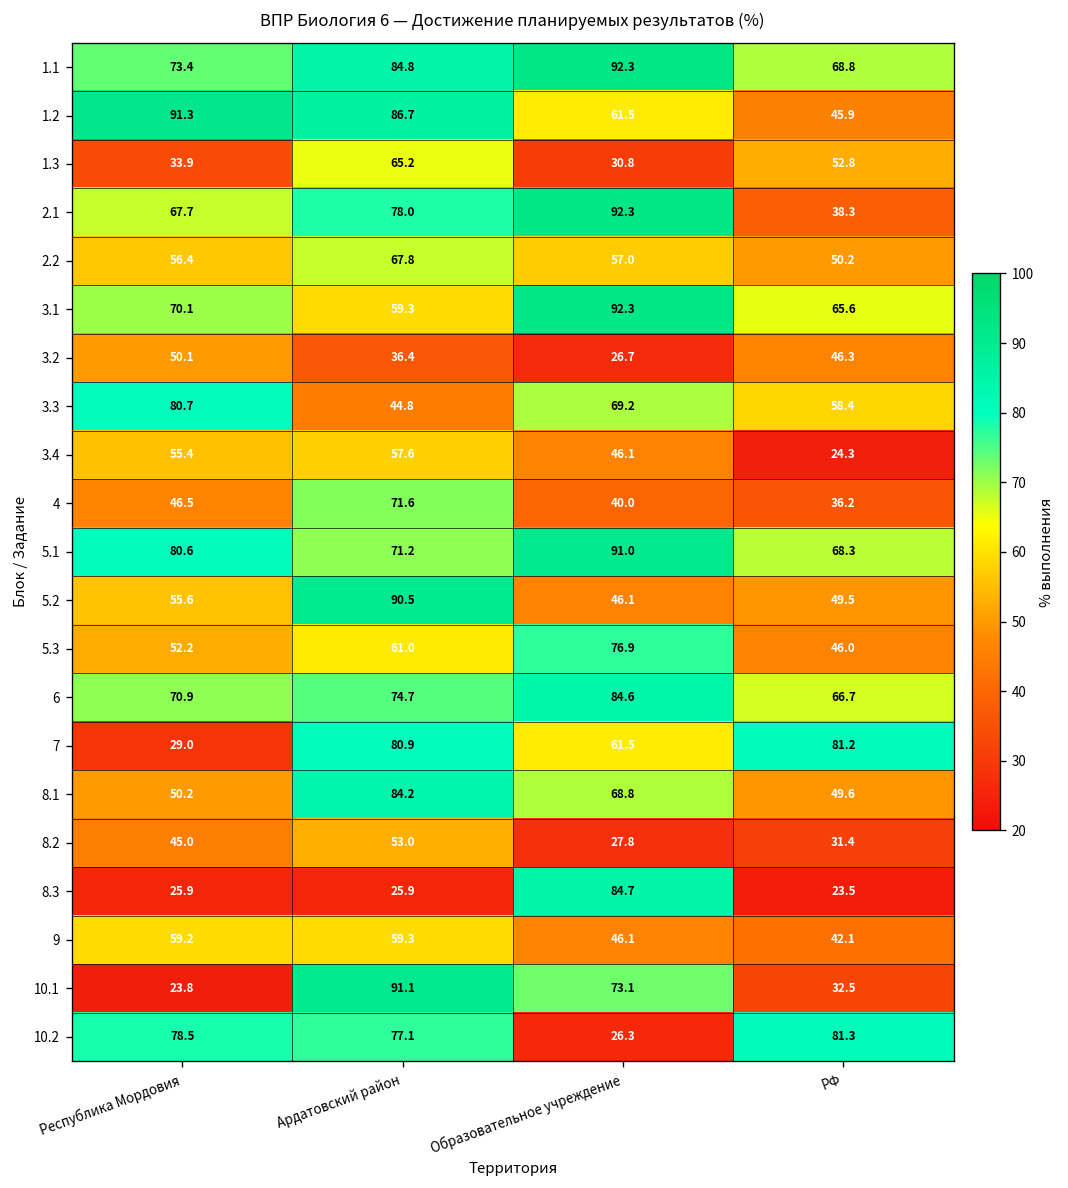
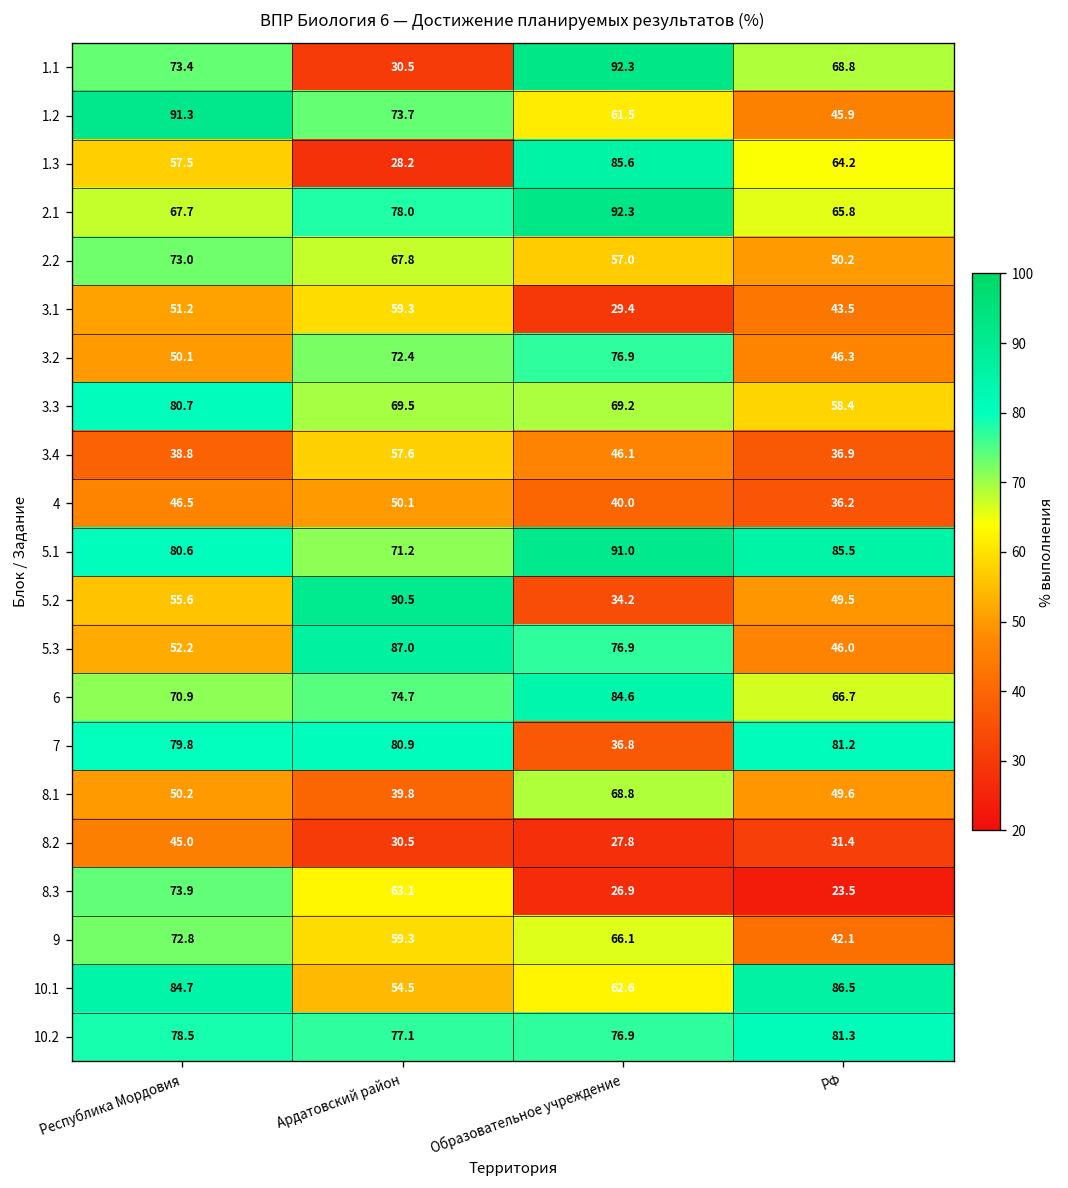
1.1, Ардатовский район: 84.8 -> 30.5
1.2, Ардатовский район: 86.7 -> 73.7
1.3, Республика Мордовия: 33.9 -> 57.5
1.3, Ардатовский район: 65.2 -> 28.2
1.3, Образовательное учреждение: 30.8 -> 85.6
1.3, РФ: 52.8 -> 64.2
2.1, РФ: 38.3 -> 65.8
2.2, Республика Мордовия: 56.4 -> 73.0
3.1, Республика Мордовия: 70.1 -> 51.2
3.1, Образовательное учреждение: 92.3 -> 29.4
3.1, РФ: 65.6 -> 43.5
3.2, Ардатовский район: 36.4 -> 72.4
3.2, Образовательное учреждение: 26.7 -> 76.9
3.3, Ардатовский район: 44.8 -> 69.5
3.4, Республика Мордовия: 55.4 -> 38.8
3.4, РФ: 24.3 -> 36.9
4, Ардатовский район: 71.6 -> 50.1
5.1, РФ: 68.3 -> 85.5
5.2, Образовательное учреждение: 46.1 -> 34.2
5.3, Ардатовский район: 61.0 -> 87.0
7, Республика Мордовия: 29.0 -> 79.8
7, Образовательное учреждение: 61.5 -> 36.8
8.1, Ардатовский район: 84.2 -> 39.8
8.2, Ардатовский район: 53.0 -> 30.5
8.3, Республика Мордовия: 25.9 -> 73.9
8.3, Ардатовский район: 25.9 -> 63.1
8.3, Образовательное учреждение: 84.7 -> 26.9
9, Республика Мордовия: 59.2 -> 72.8
9, Образовательное учреждение: 46.1 -> 66.1
10.1, Республика Мордовия: 23.8 -> 84.7
10.1, Ардатовский район: 91.1 -> 54.5
10.1, Образовательное учреждение: 73.1 -> 62.6
10.1, РФ: 32.5 -> 86.5
10.2, Образовательное учреждение: 26.3 -> 76.9
